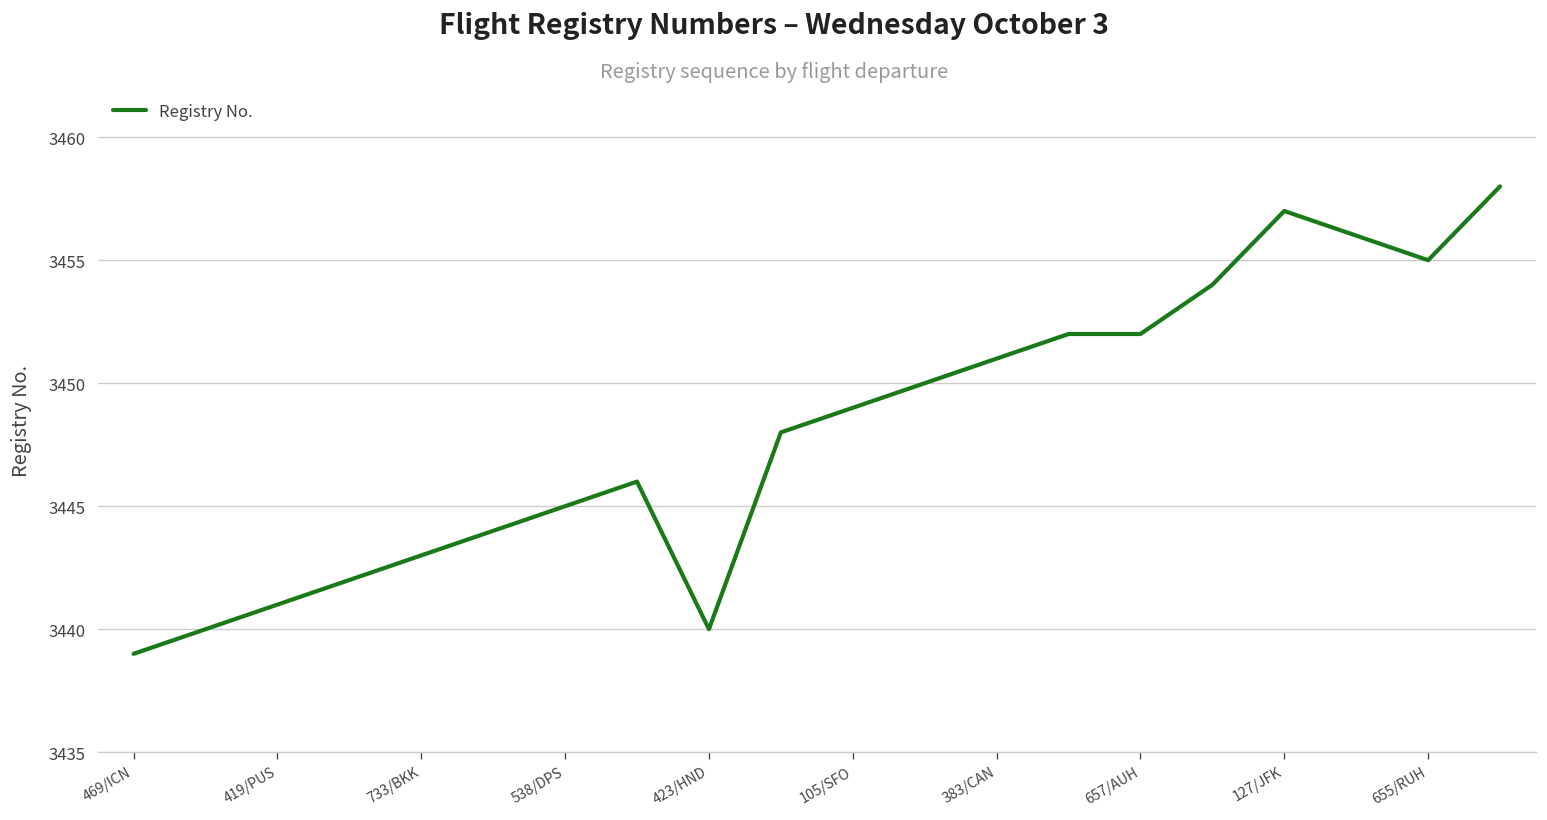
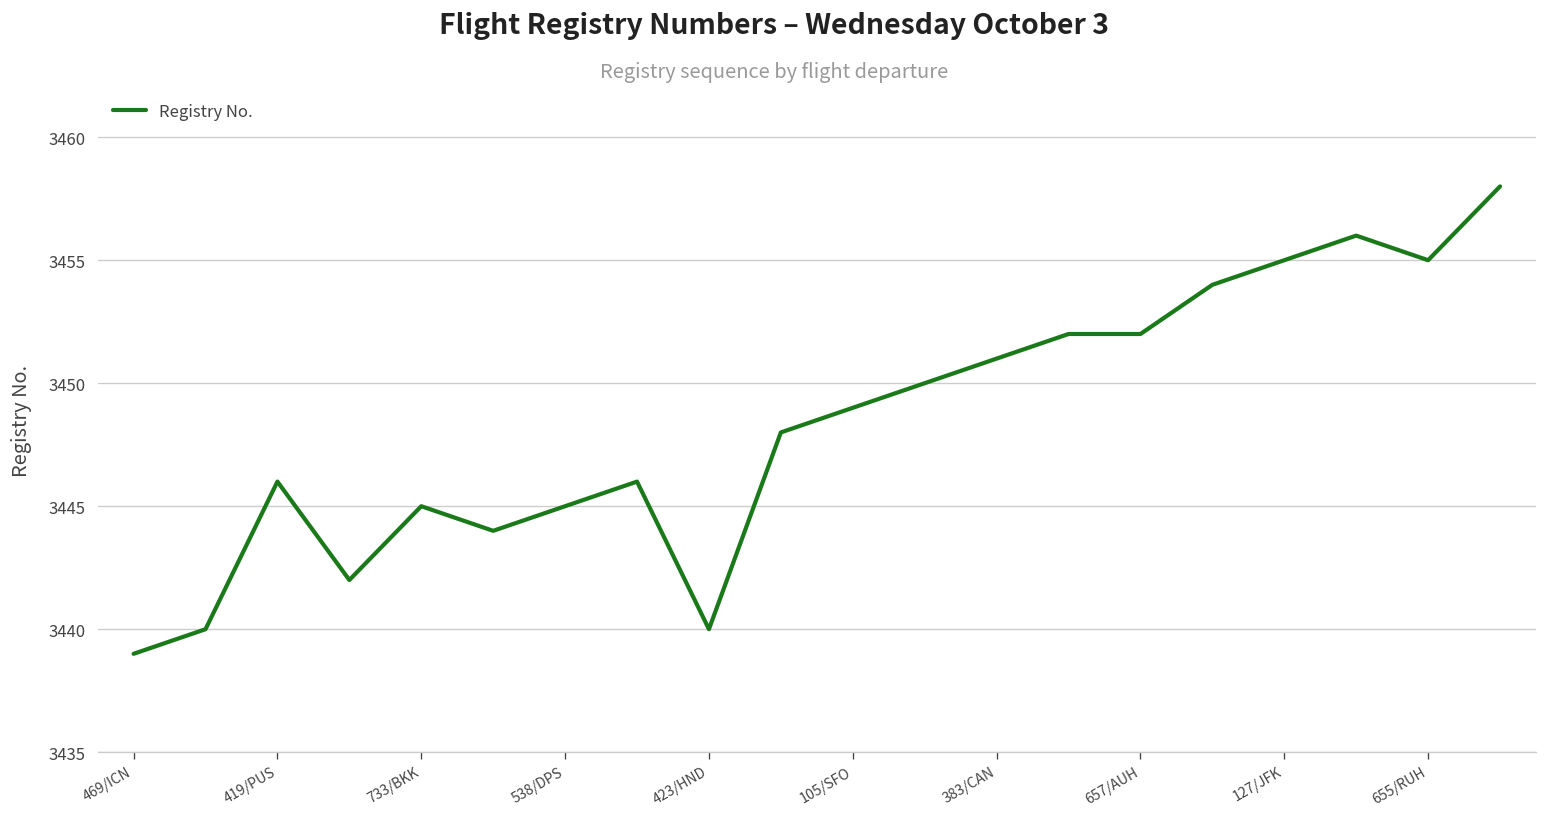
419/PUS: 3441 -> 3446
733/BKK: 3443 -> 3445
127/JFK: 3457 -> 3455
